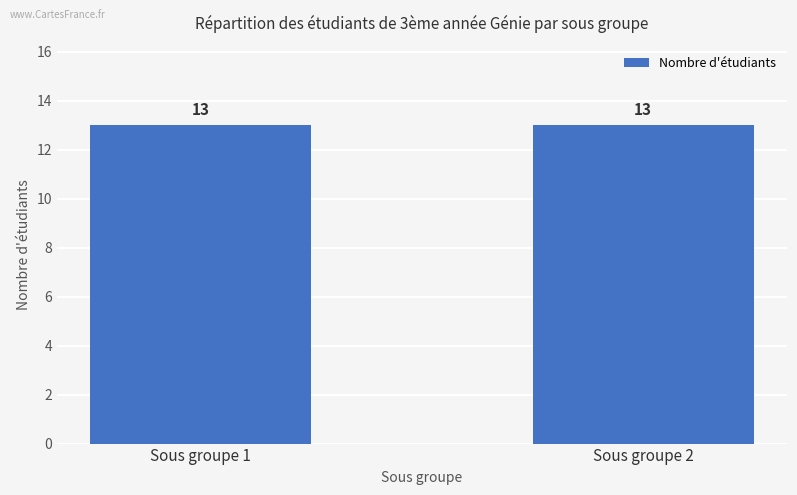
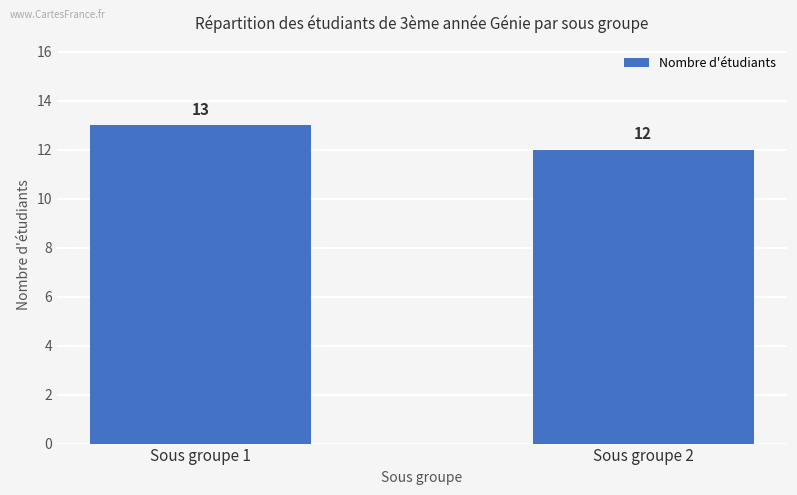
Sous groupe 2: 13 -> 12
